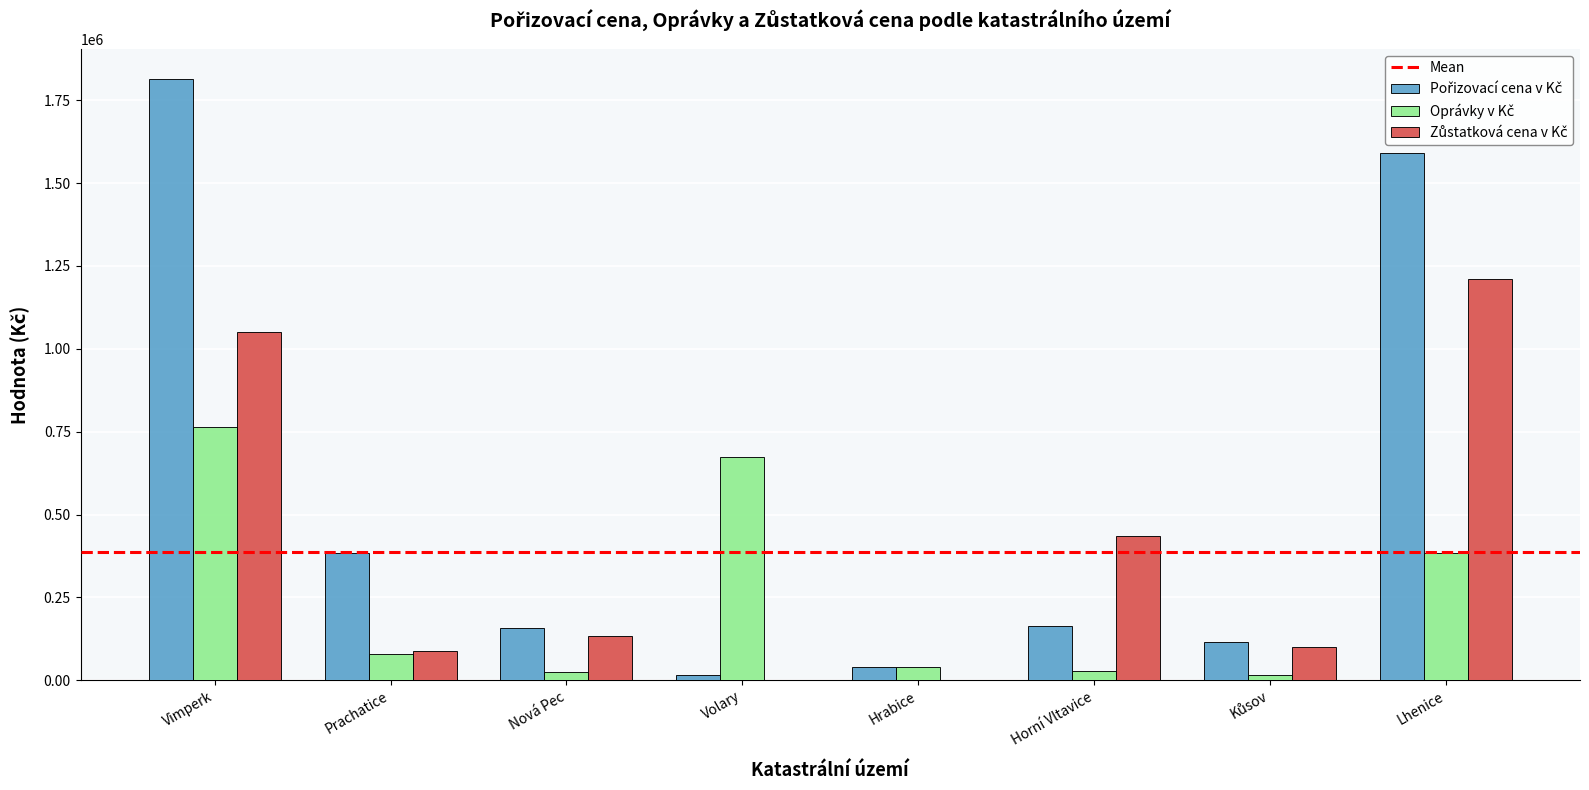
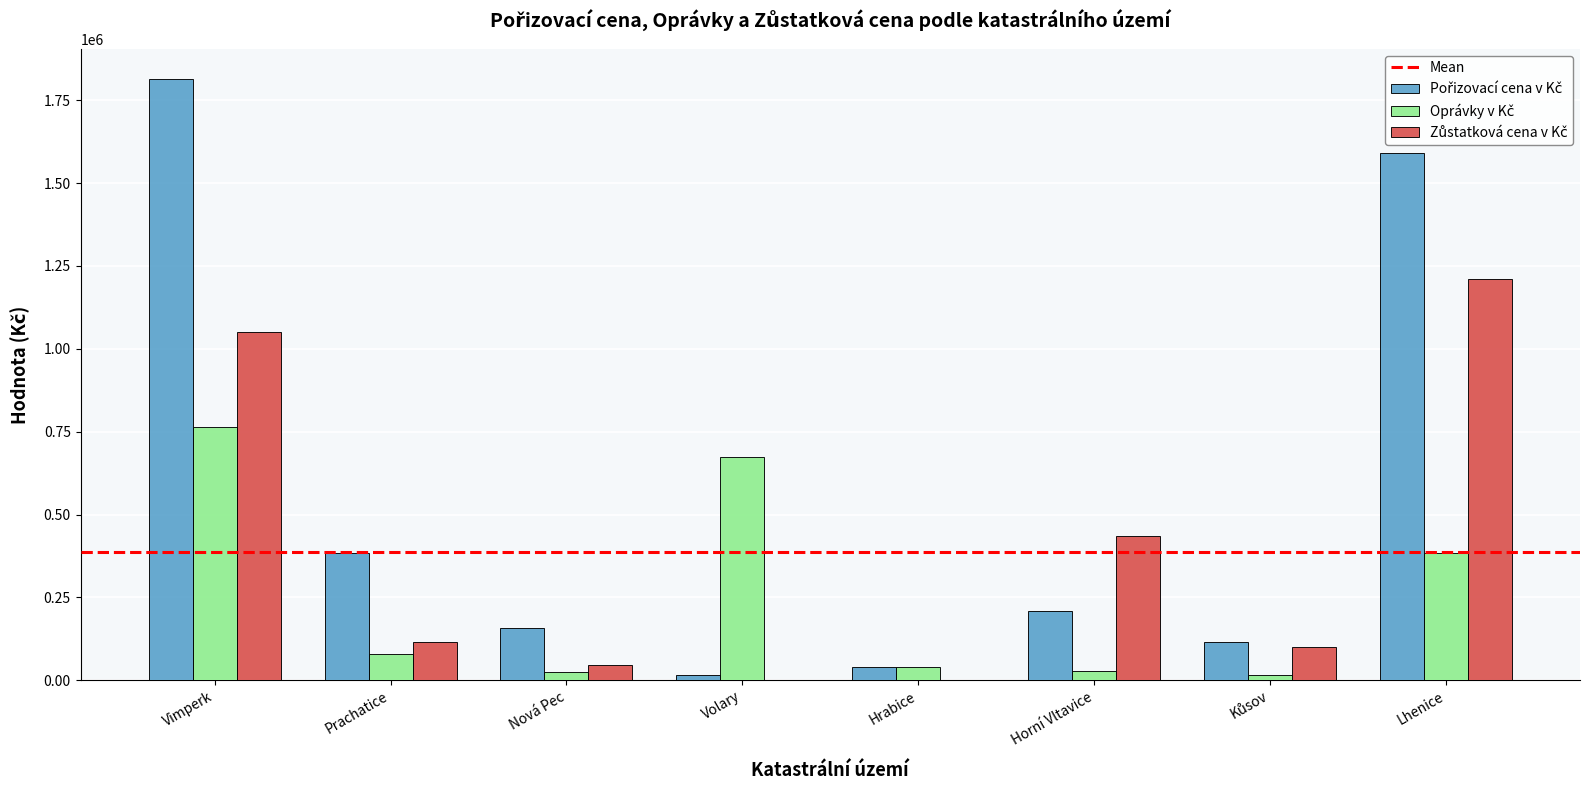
Zůstatková cena v Kč, Prachatice: 90000 -> 110000
Zůstatková cena v Kč, Nová Pec: 130000 -> 50000
Pořizovací cena v Kč, Horní Vltavice: 160000 -> 210000
